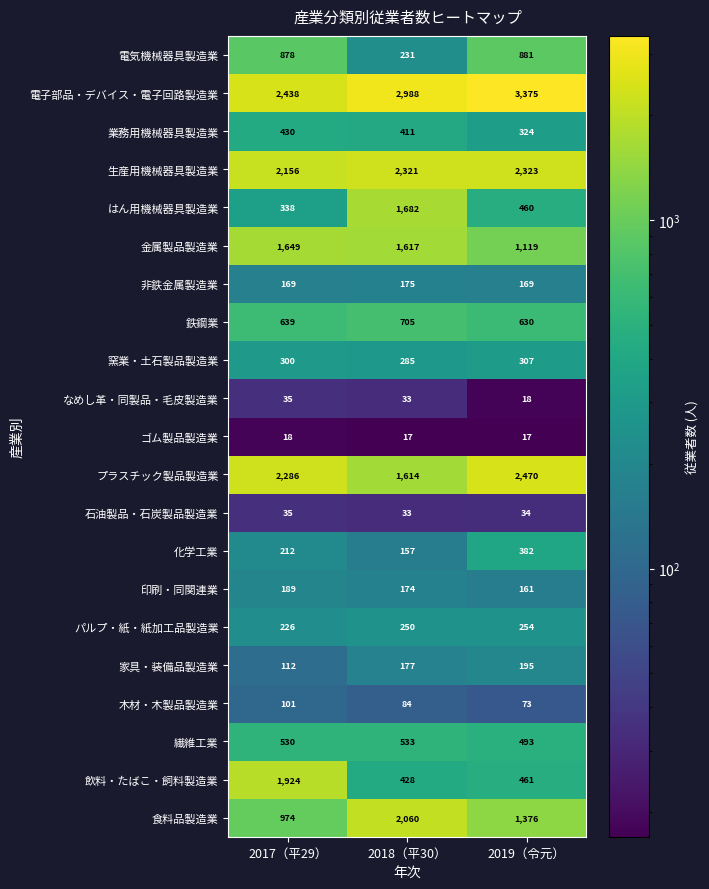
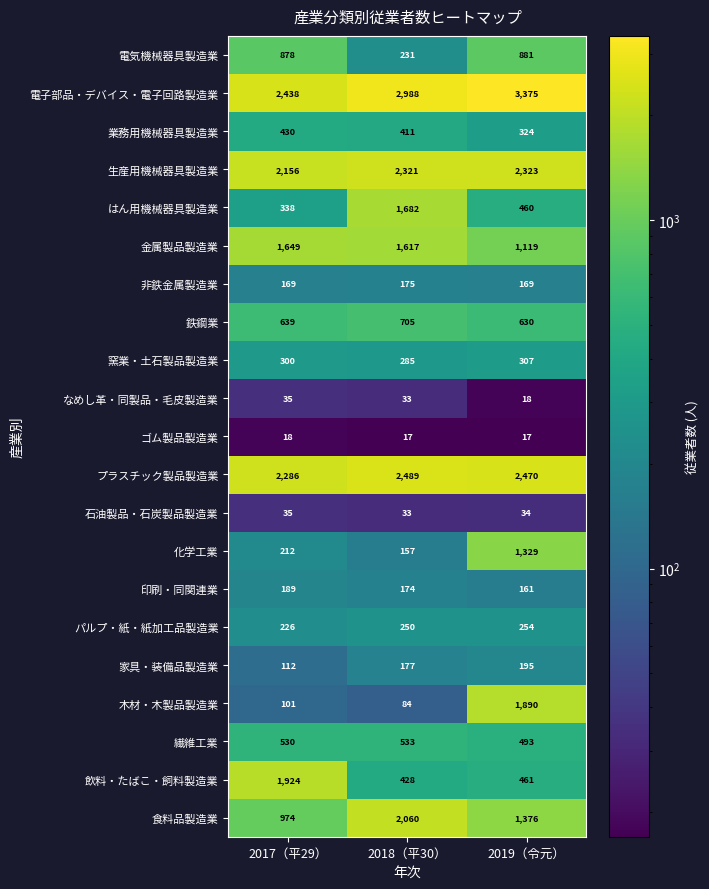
プラスチック製品製造業, 2018（平30）: 1,614 -> 2,489
化学工業, 2019（令元）: 382 -> 1,329
木材・木製品製造業, 2019（令元）: 73 -> 1,890
